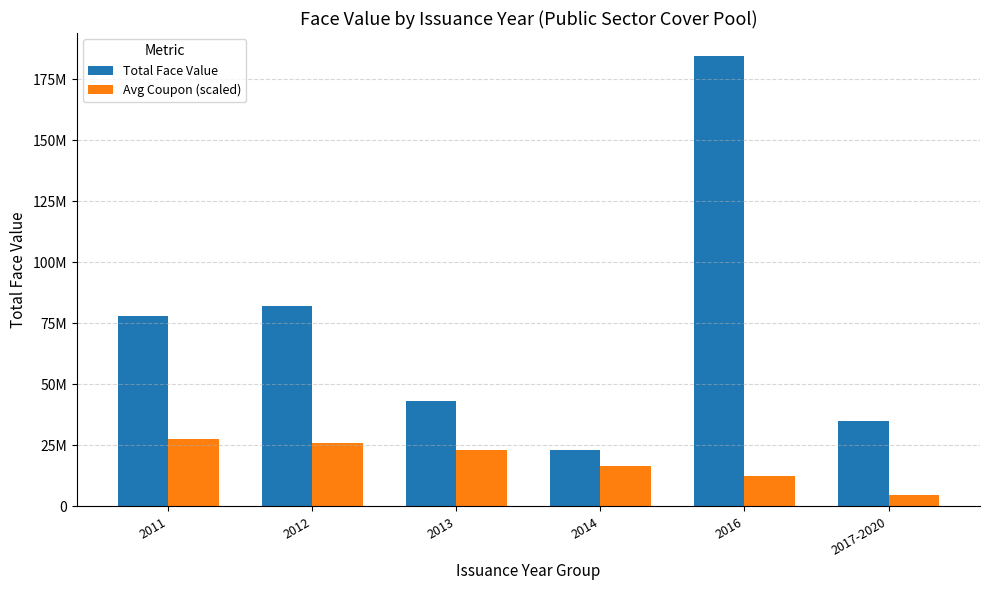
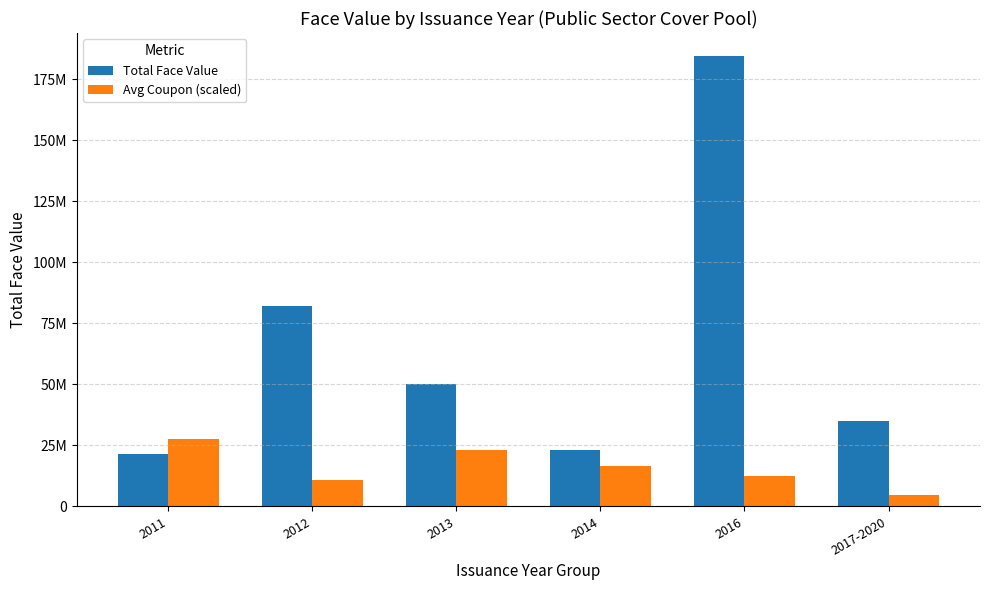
Total Face Value, 2011: 78000000 -> 21000000
Avg Coupon (scaled), 2012: 26000000 -> 11000000
Total Face Value, 2013: 43000000 -> 50000000
